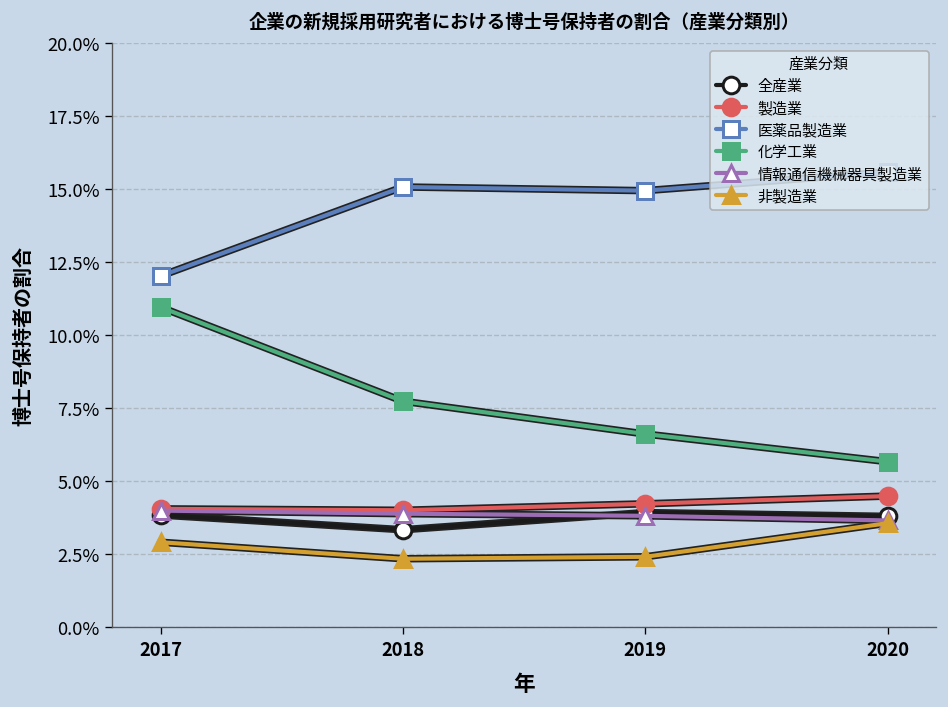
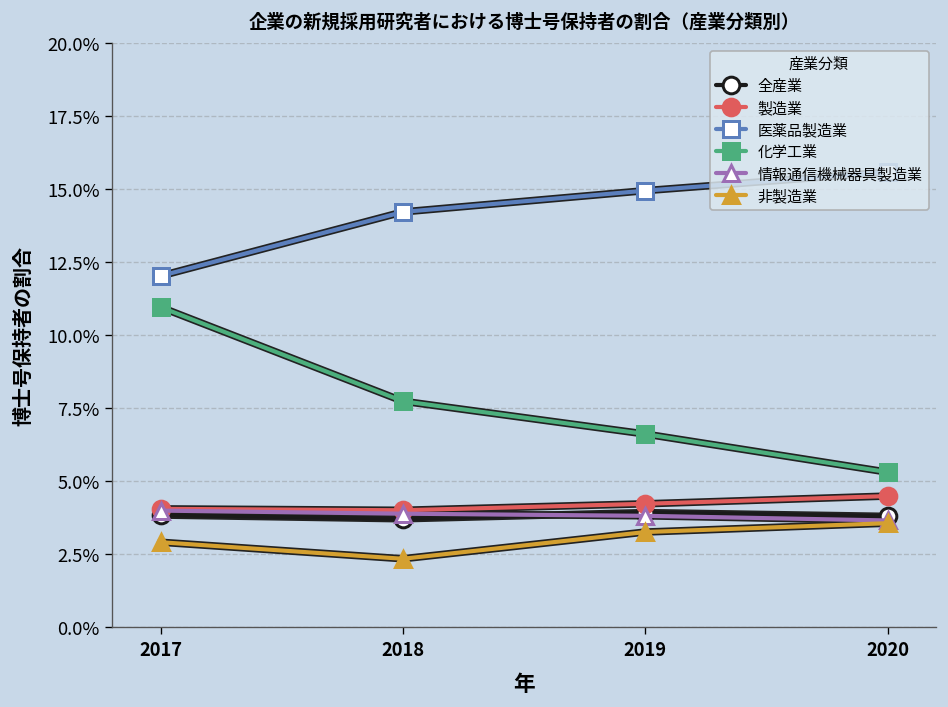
全産業, 2018: 3.3% -> 3.7%
医薬品製造業, 2018: 15.1% -> 14.2%
非製造業, 2019: 2.4% -> 3.3%
化学工業, 2020: 5.7% -> 5.3%
